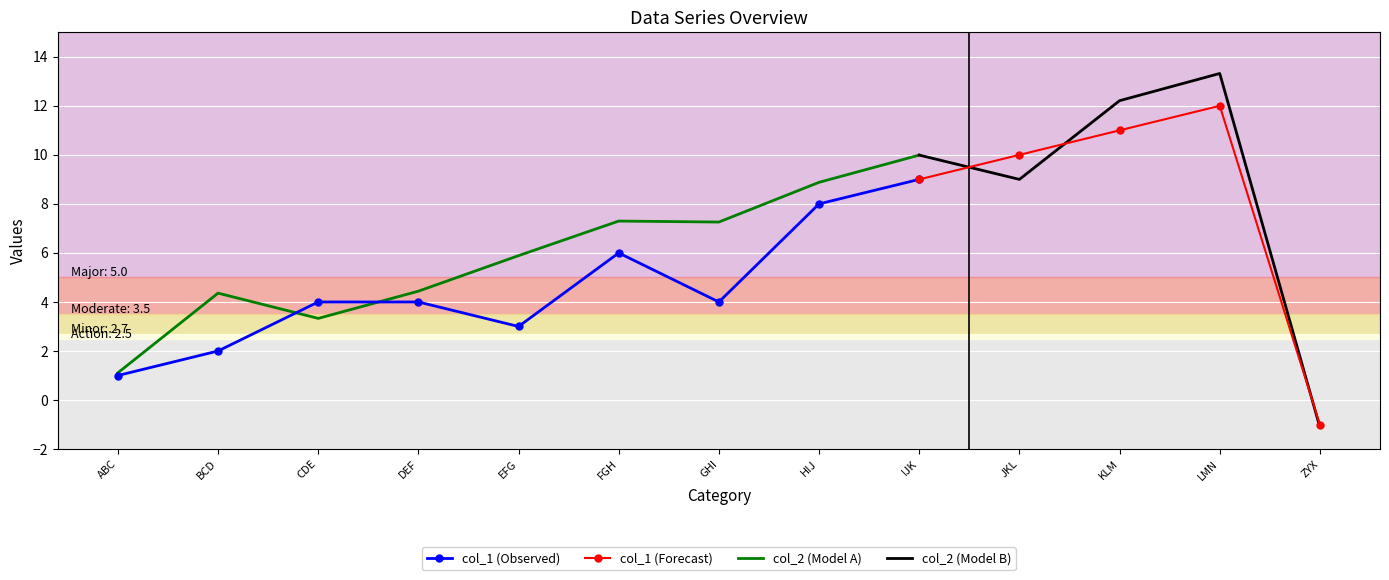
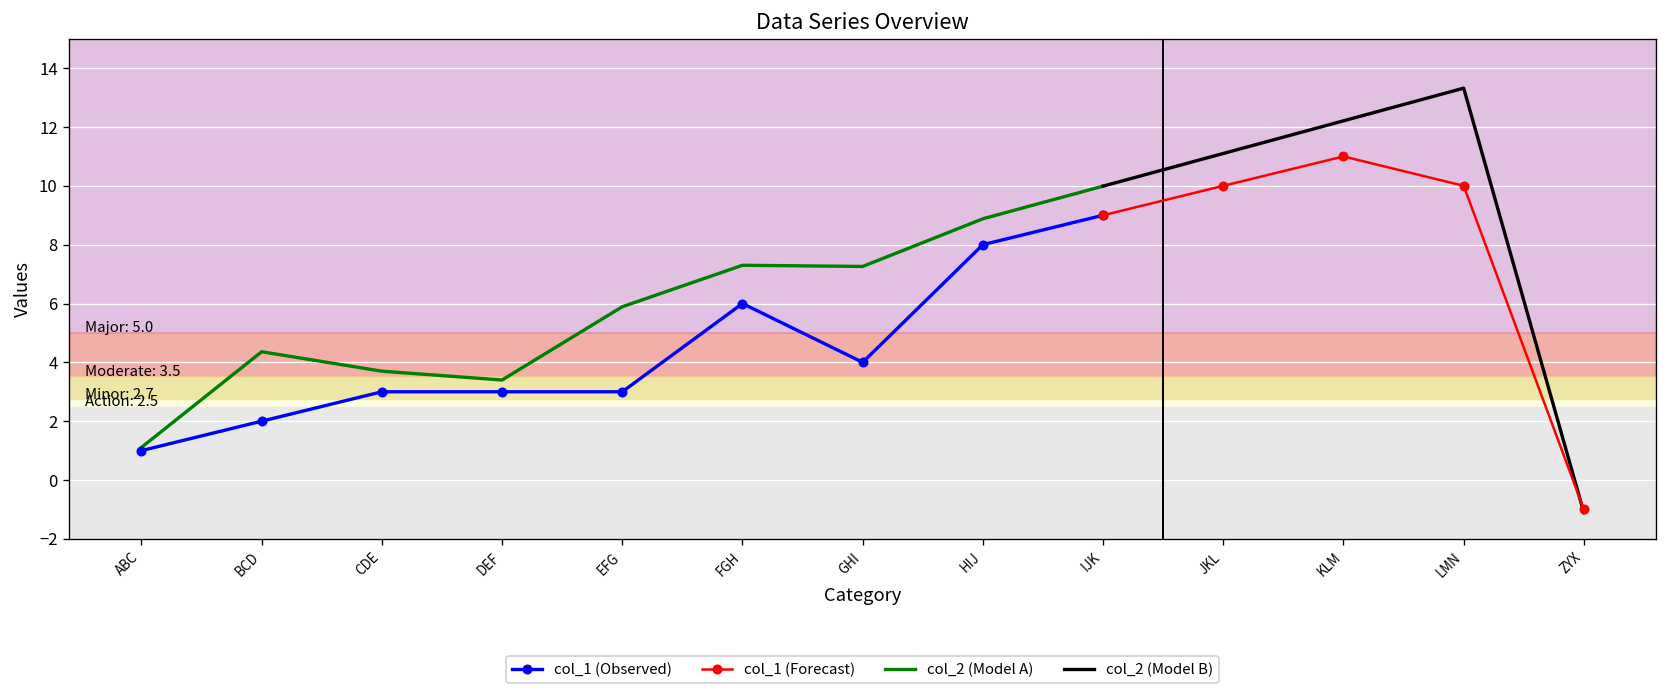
col_1 (Observed), CDE: 4 -> 3
col_2 (Model A), CDE: 3.3 -> 3.7
col_1 (Observed), DEF: 4 -> 3
col_2 (Model A), DEF: 4.4 -> 3.4
col_2 (Model B), JKL: 9.0 -> 11.1
col_1 (Forecast), LMN: 12 -> 10
